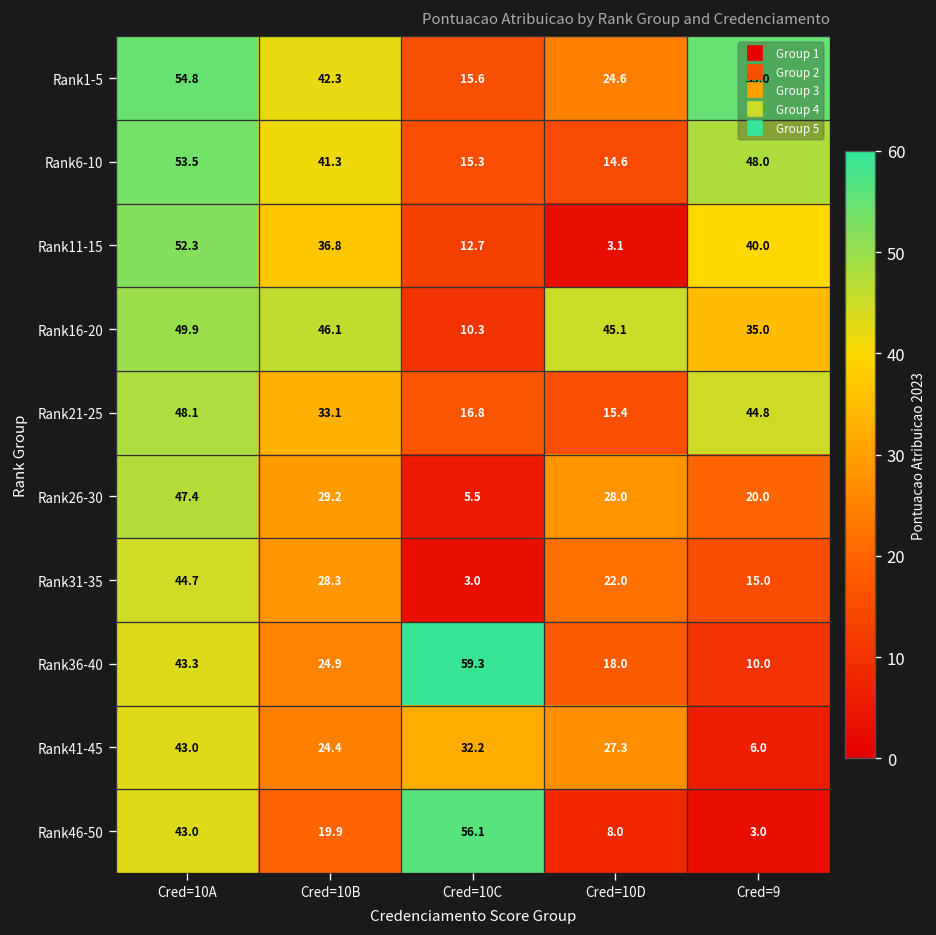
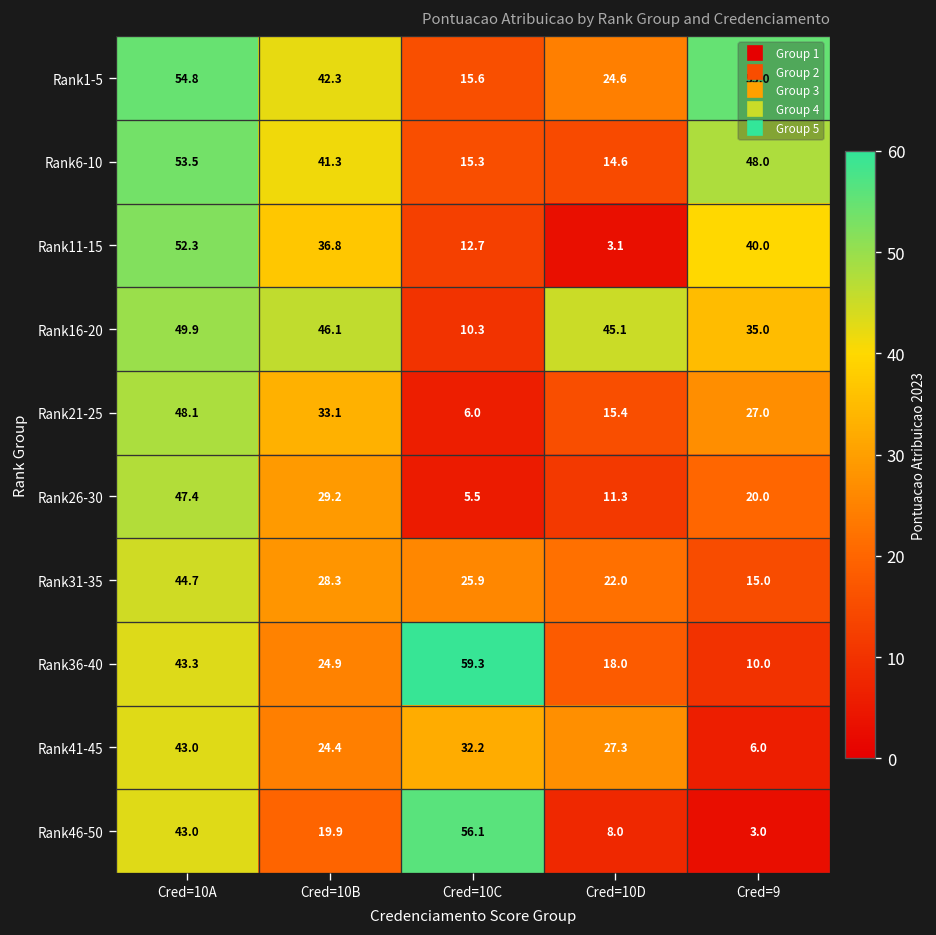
Rank21-25, Cred=10C: 16.8 -> 6.0
Rank21-25, Cred=9: 44.8 -> 27.0
Rank26-30, Cred=10D: 28.0 -> 11.3
Rank31-35, Cred=10C: 3.0 -> 25.9
